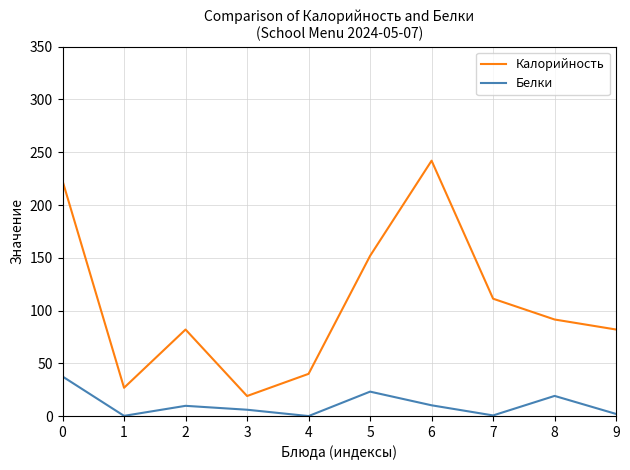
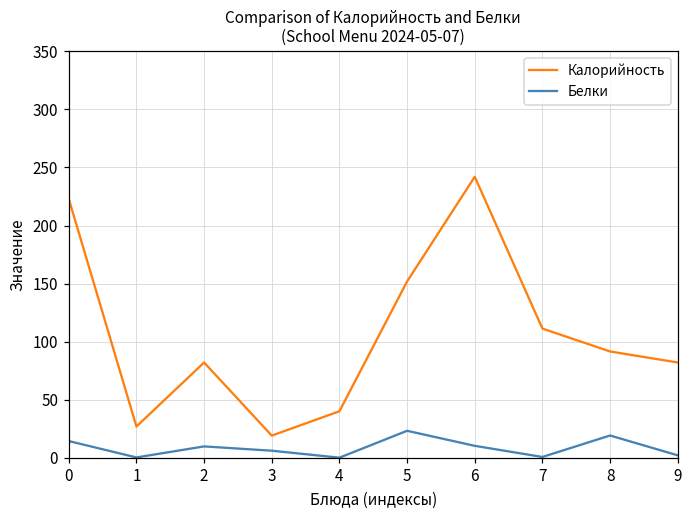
Белки, 0: 38 -> 14
